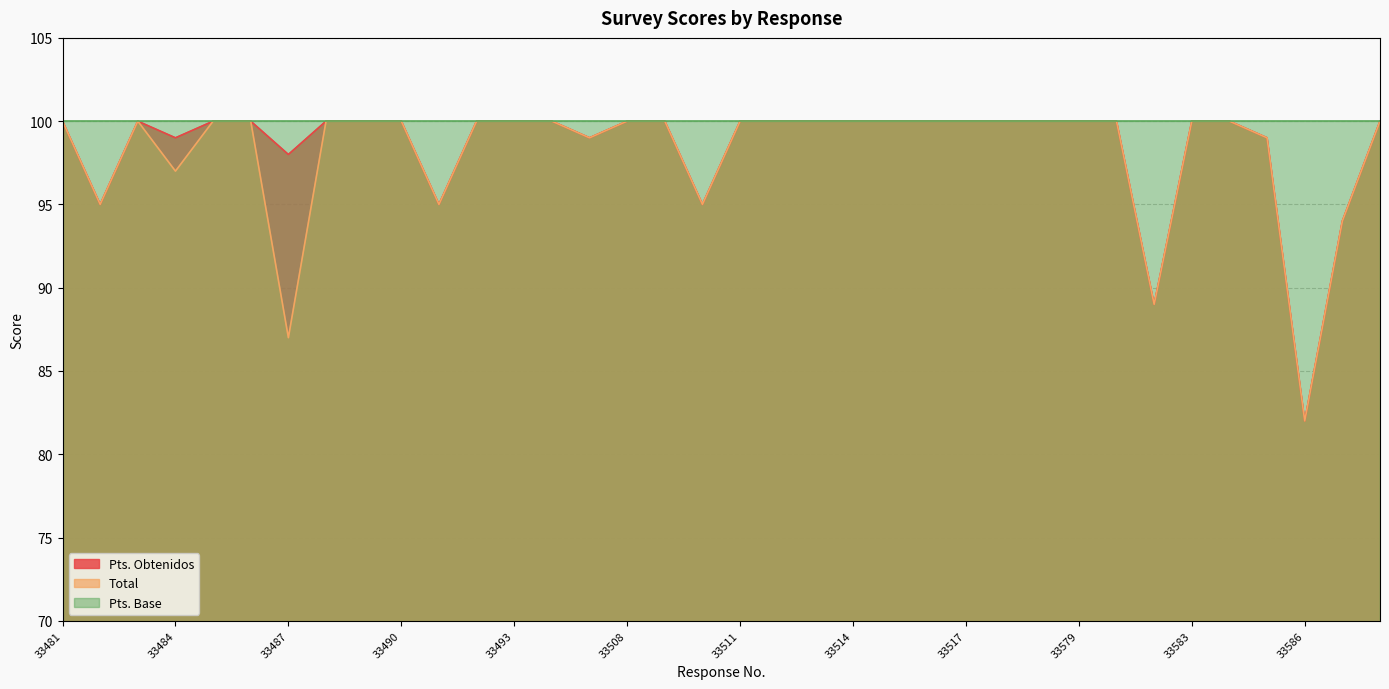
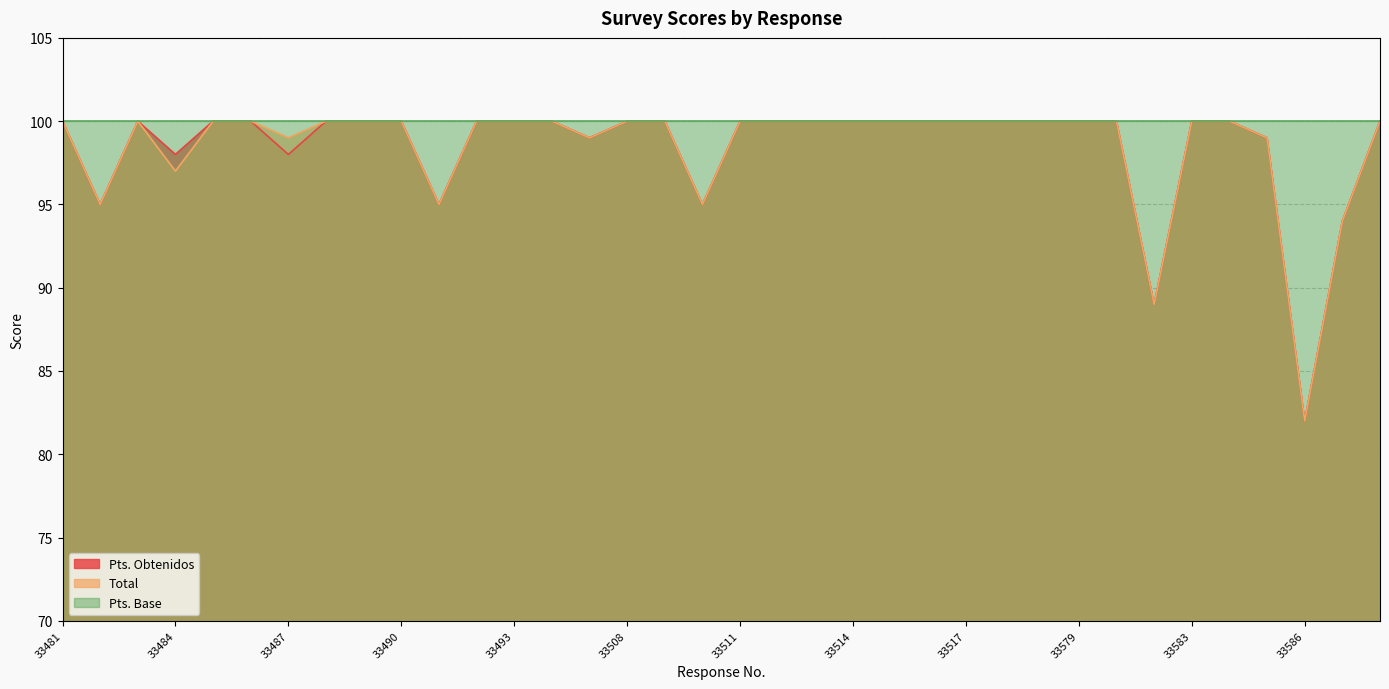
Pts. Obtenidos, 33484: 99 -> 98
Total, 33487: 87 -> 99
